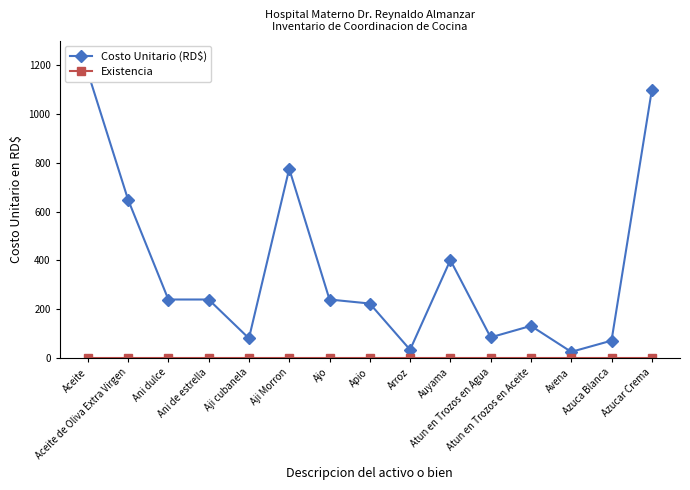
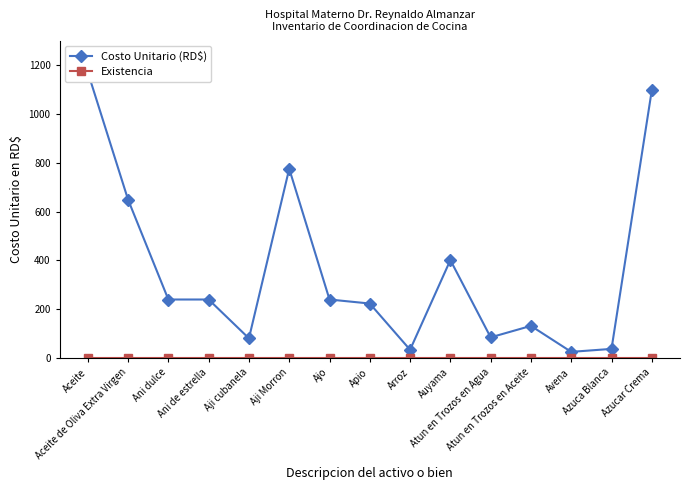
Costo Unitario (RD$), Azuca Blanca: 70 -> 40
